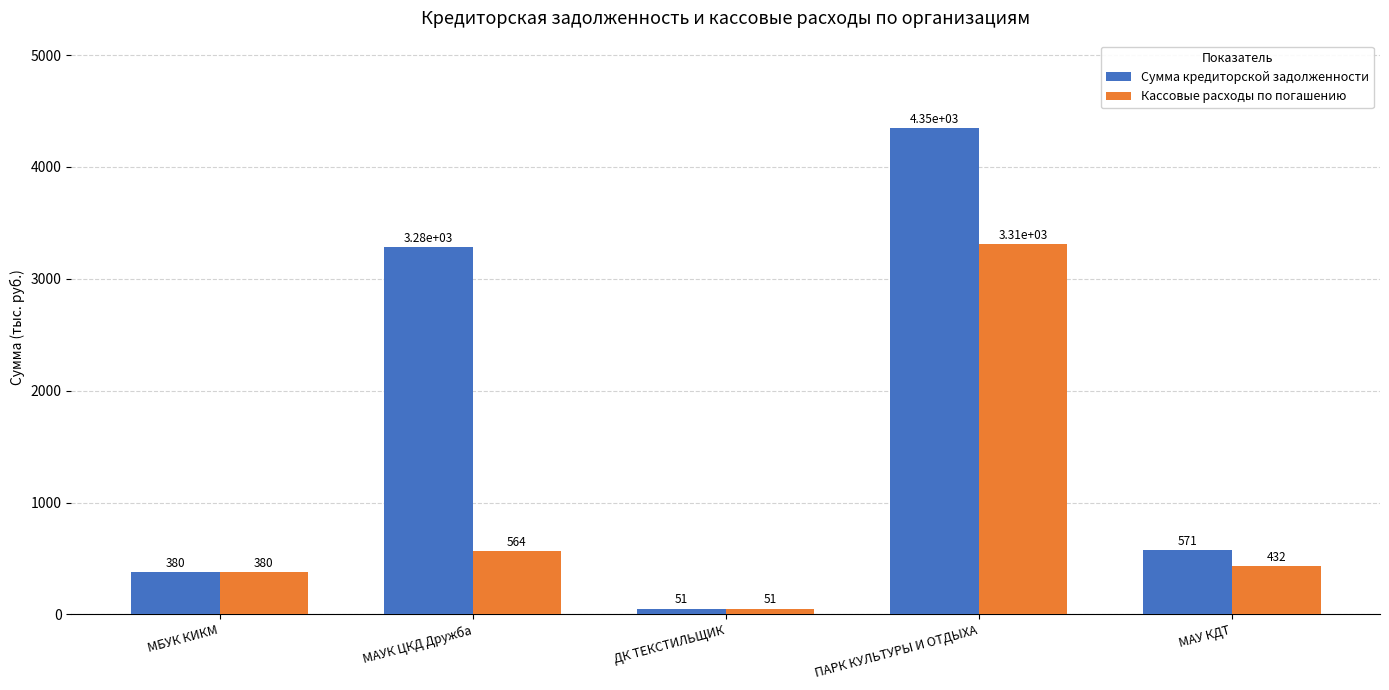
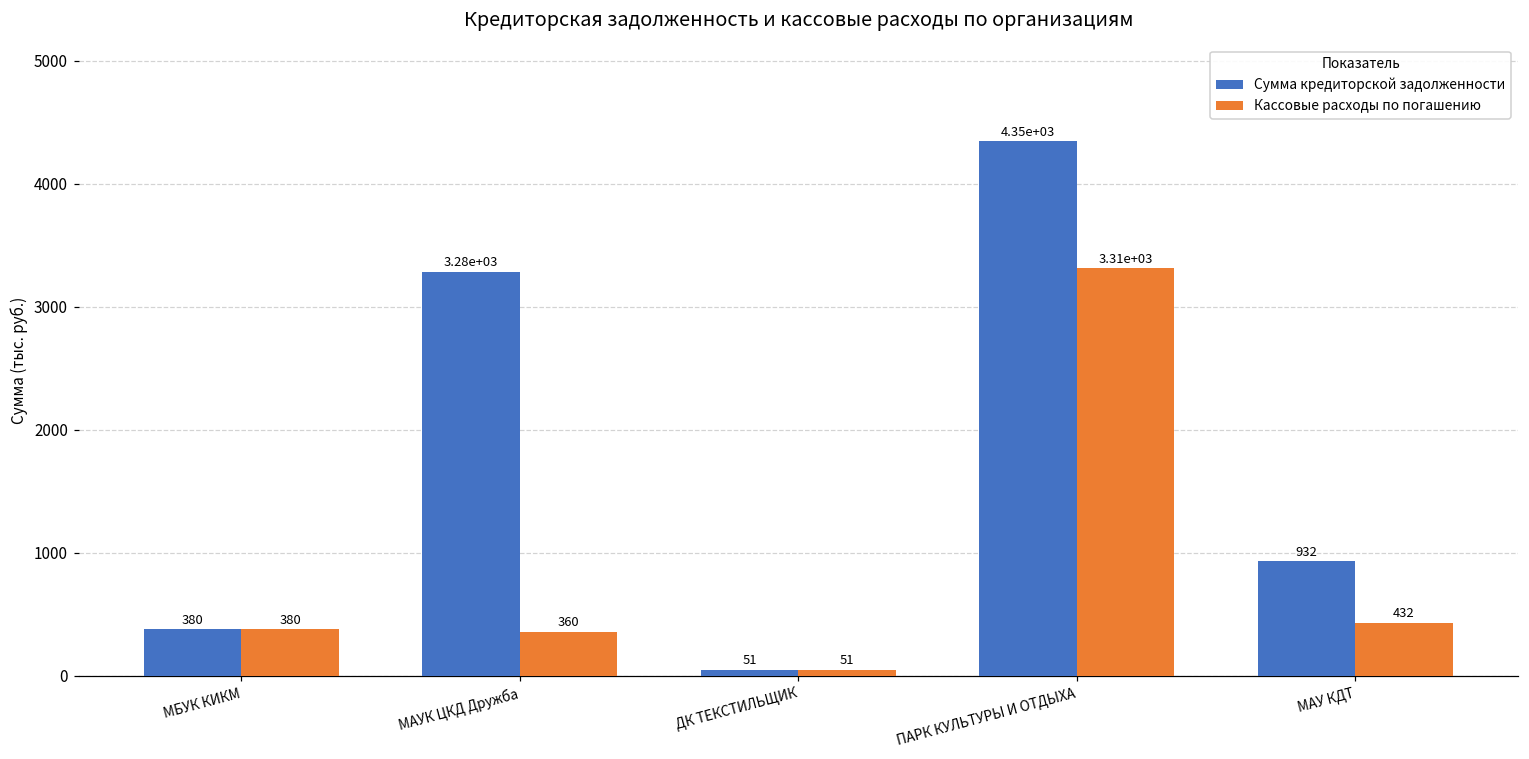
Кассовые расходы по погашению, МАУК ЦКД Дружба: 564 -> 360
Сумма кредиторской задолженности, МАУ КДТ: 571 -> 932
